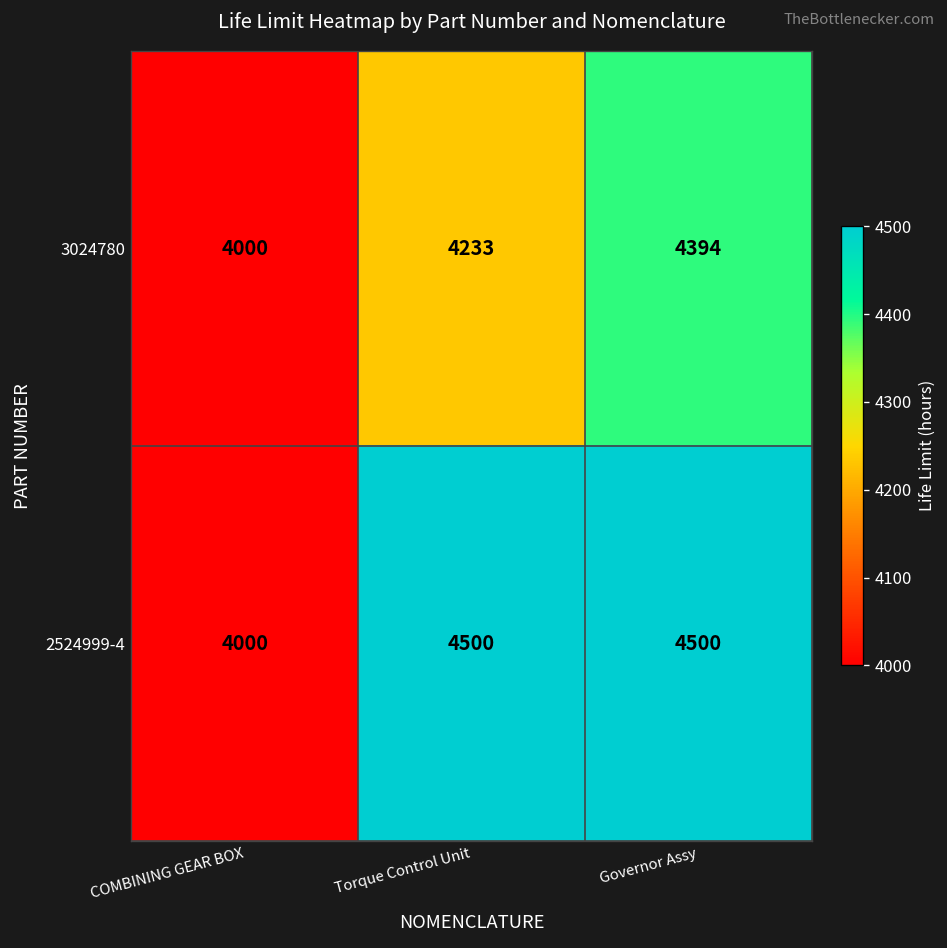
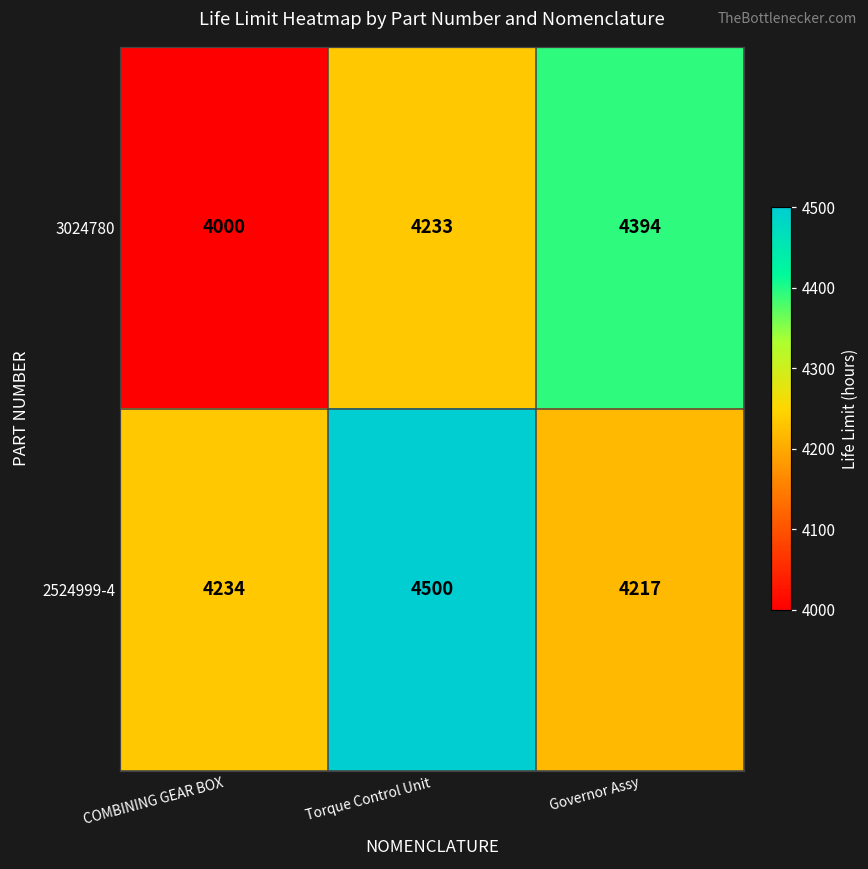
2524999-4, COMBINING GEAR BOX: 4000 -> 4234
2524999-4, Governor Assy: 4500 -> 4217
